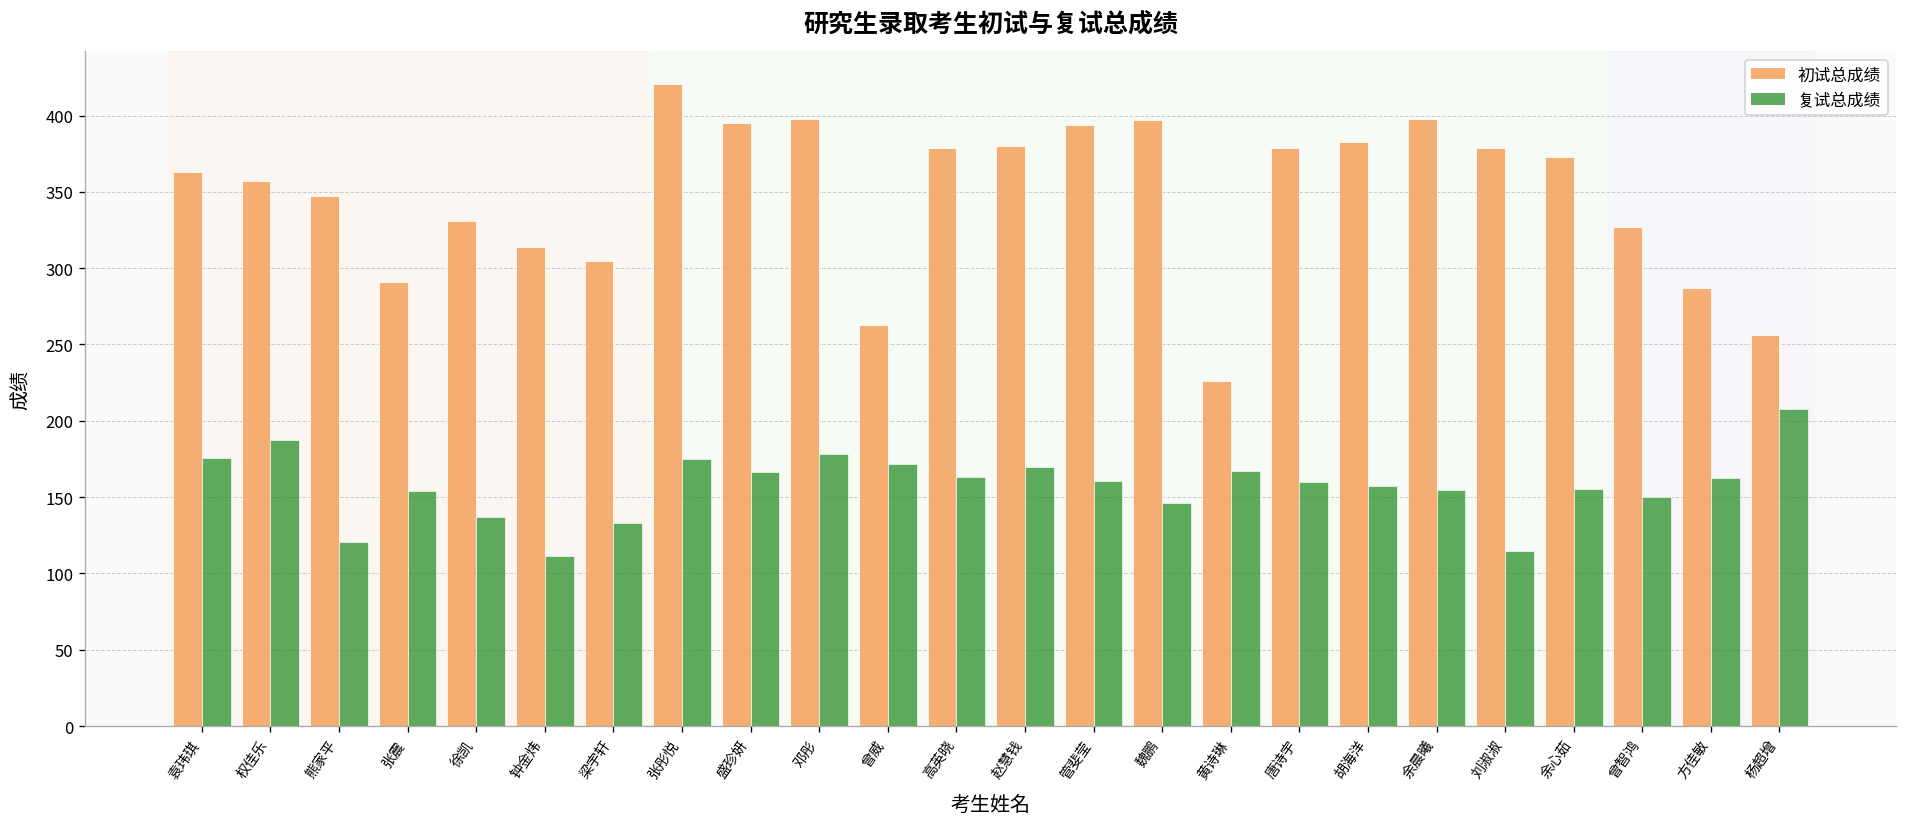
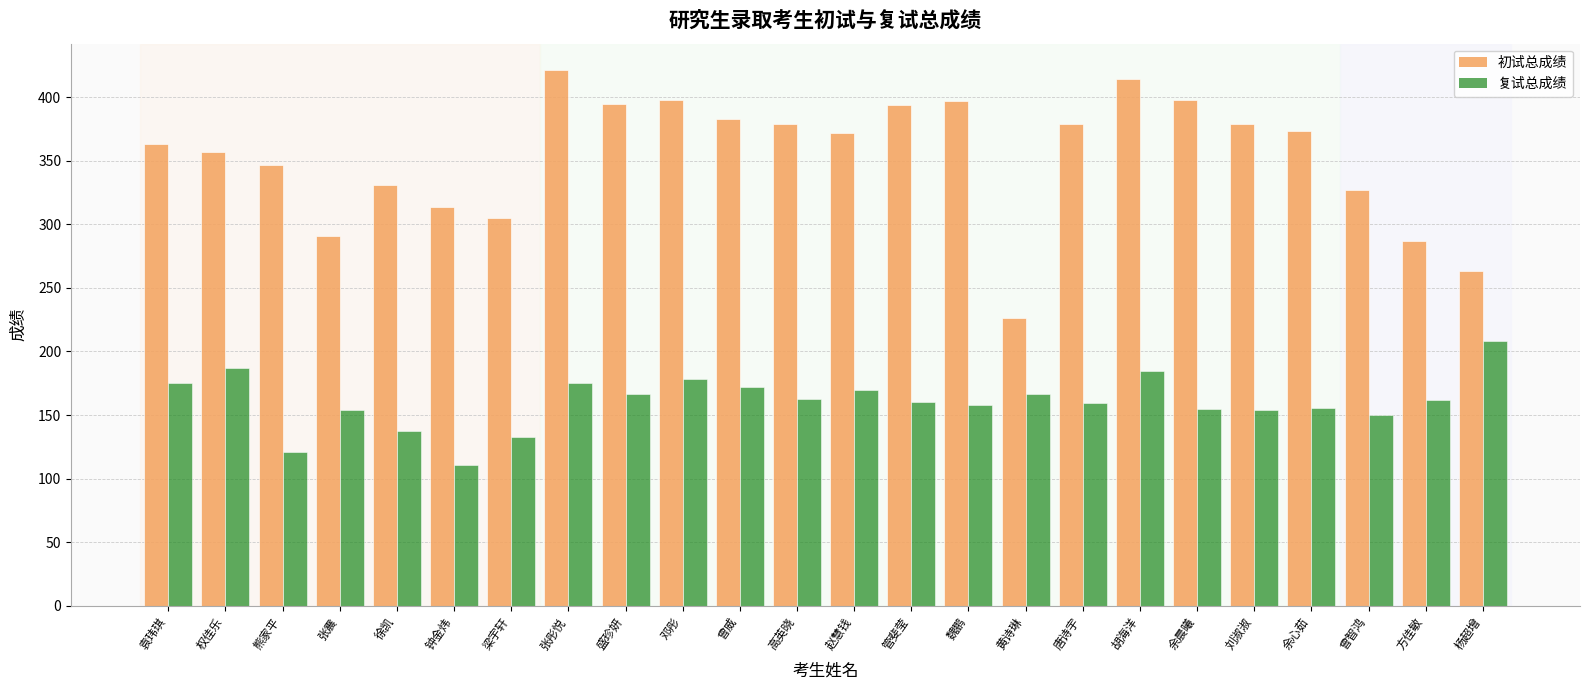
初试总成绩, 曾威: 263 -> 383
初试总成绩, 赵慧钱: 380 -> 372
复试总成绩, 魏鹏: 146 -> 158
初试总成绩, 胡海洋: 383 -> 414
复试总成绩, 胡海洋: 157 -> 185
复试总成绩, 刘淑淑: 115 -> 154
初试总成绩, 杨超增: 256 -> 263
